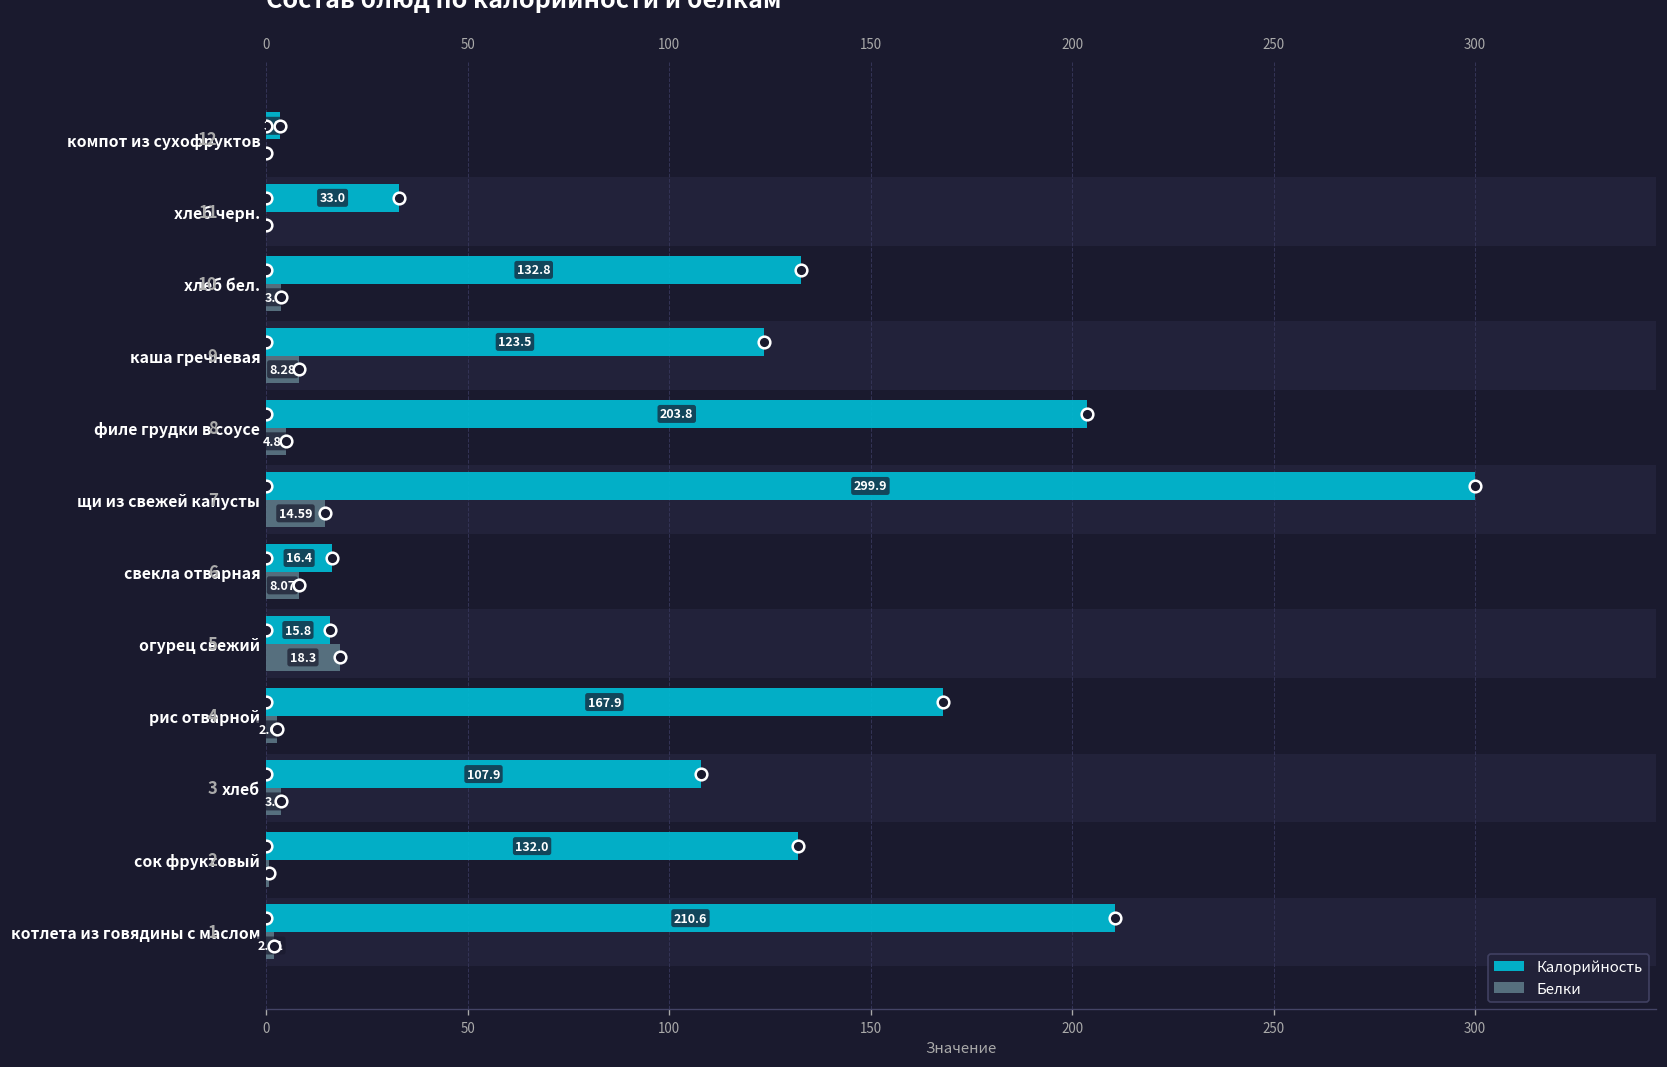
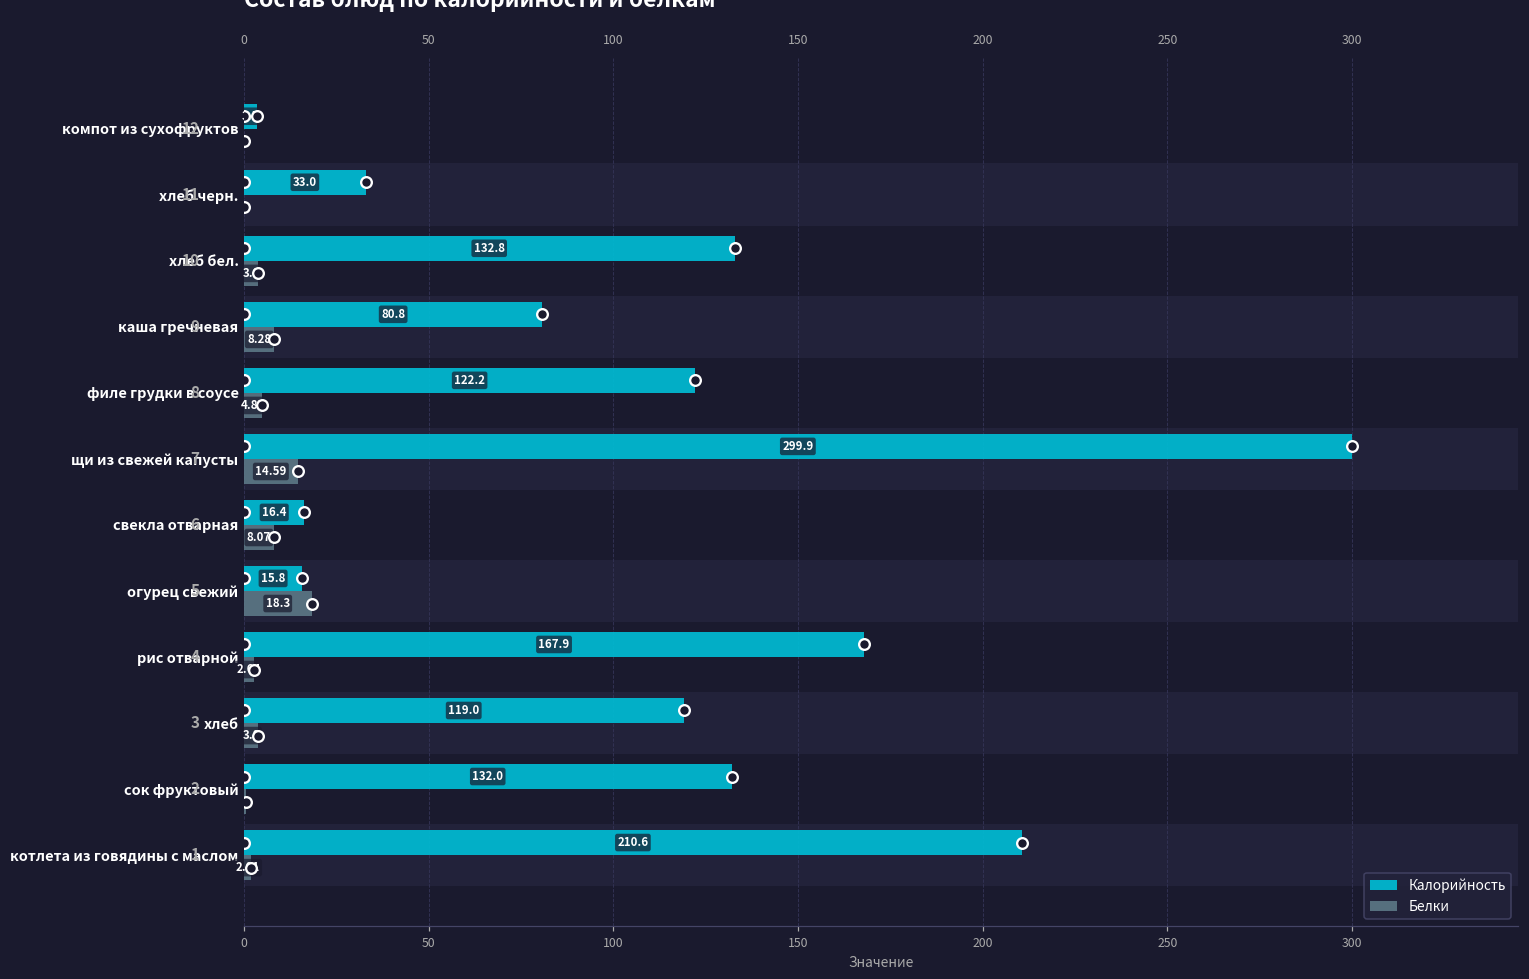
Калорийность, каша гречневая: 123.5 -> 80.8
Калорийность, филе грудки в соусе: 203.8 -> 122.2
Калорийность, хлеб: 107.9 -> 119.0
